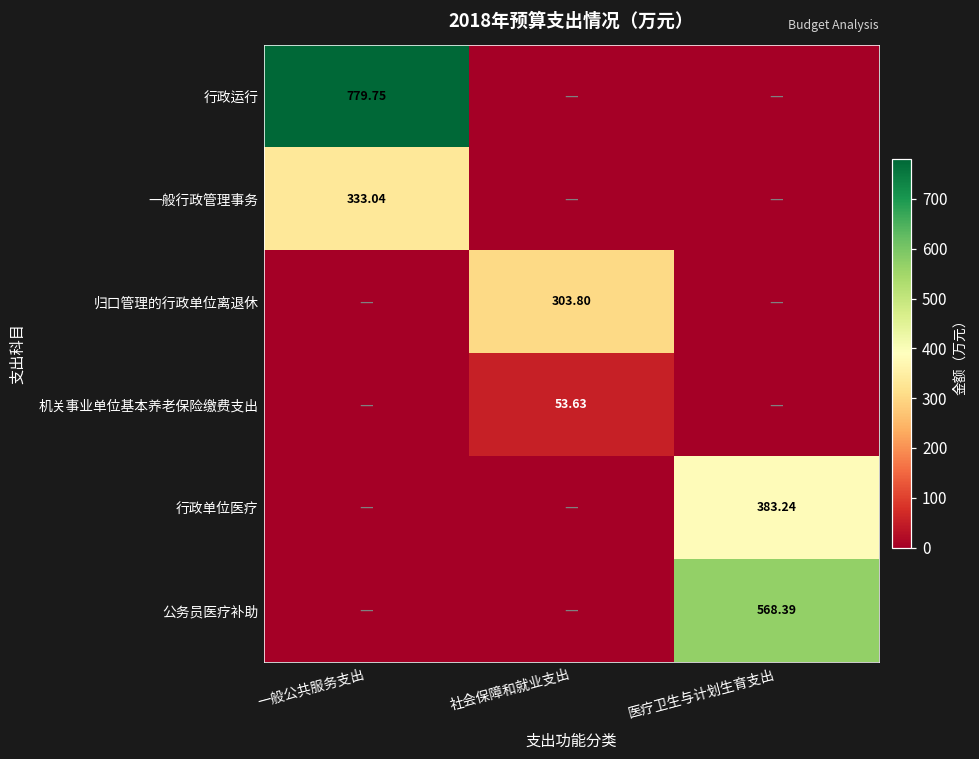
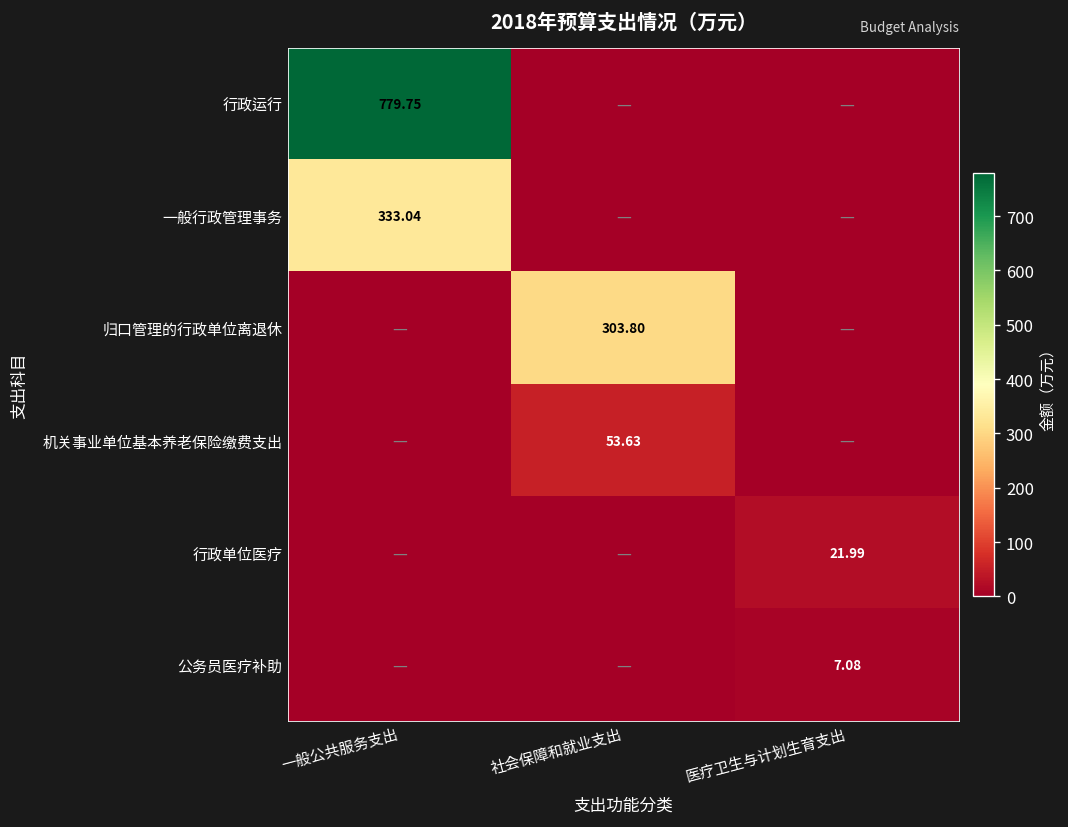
行政单位医疗, 医疗卫生与计划生育支出: 383.24 -> 21.99
公务员医疗补助, 医疗卫生与计划生育支出: 568.39 -> 7.08
